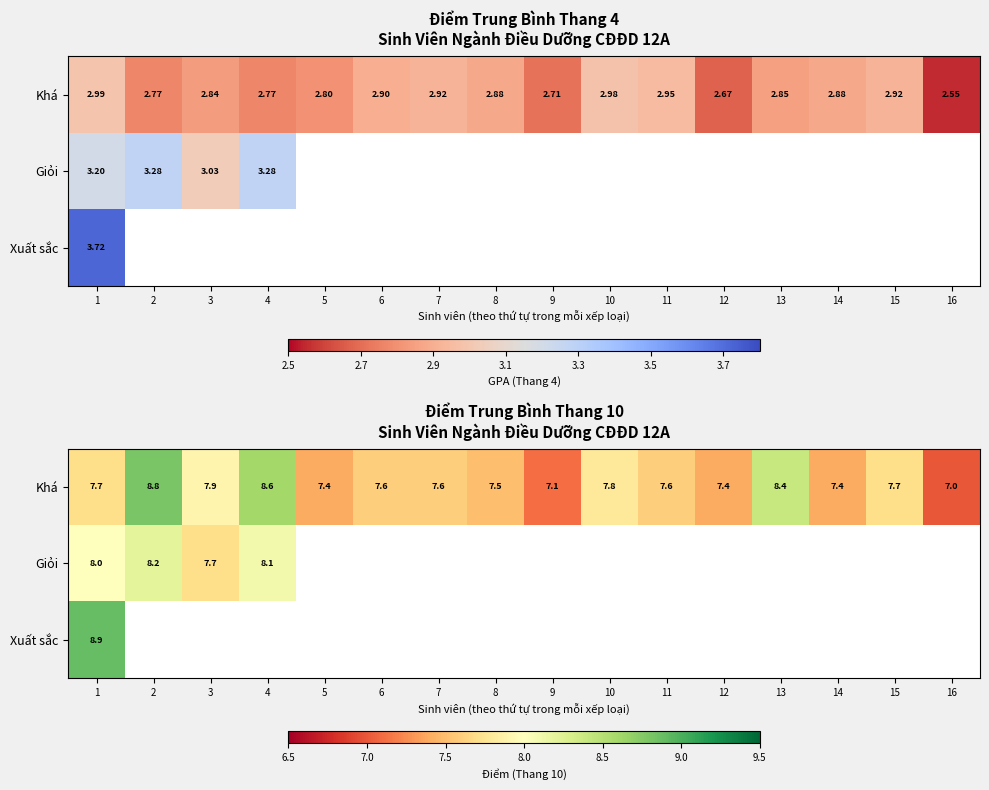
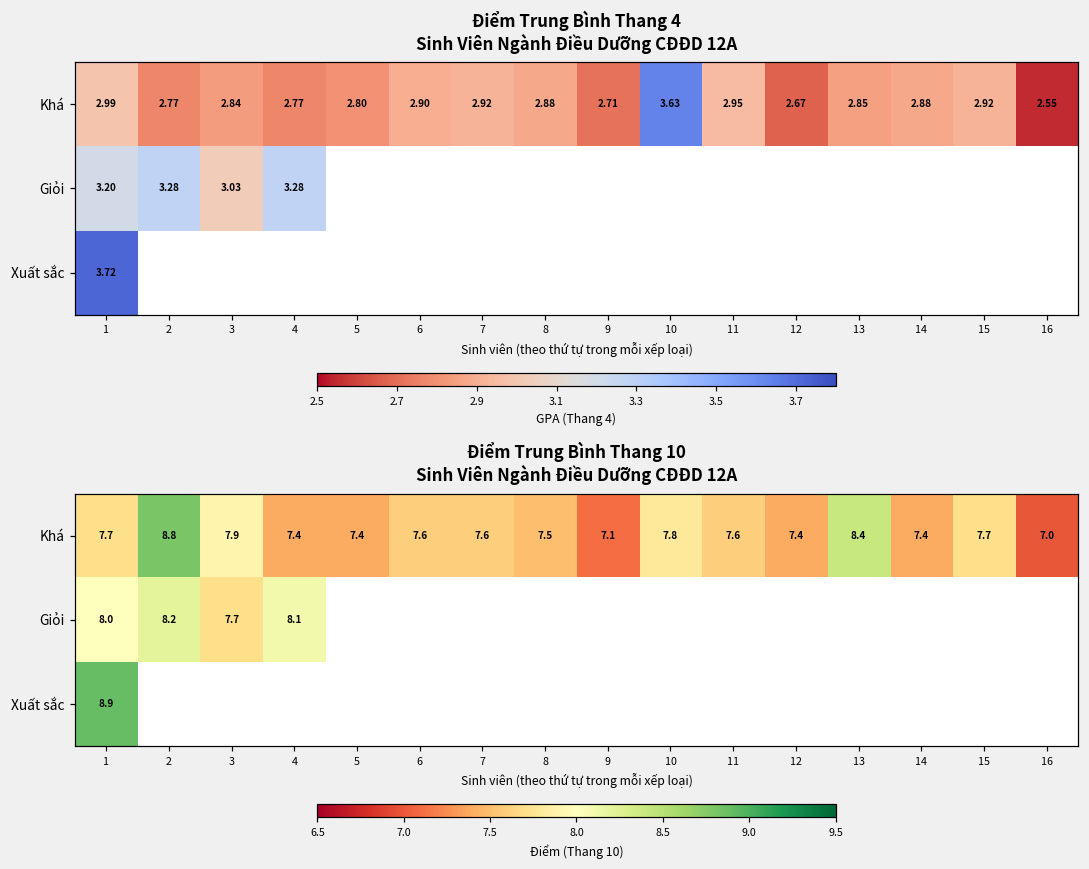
Điểm Trung Bình Thang 4 Sinh Viên Ngành Điều Dưỡng CÐÐD 12A, Khá, 10: 2.98 -> 3.63
Điểm Trung Bình Thang 10 Sinh Viên Ngành Điều Dưỡng CÐÐD 12A, Khá, 4: 8.6 -> 7.4
